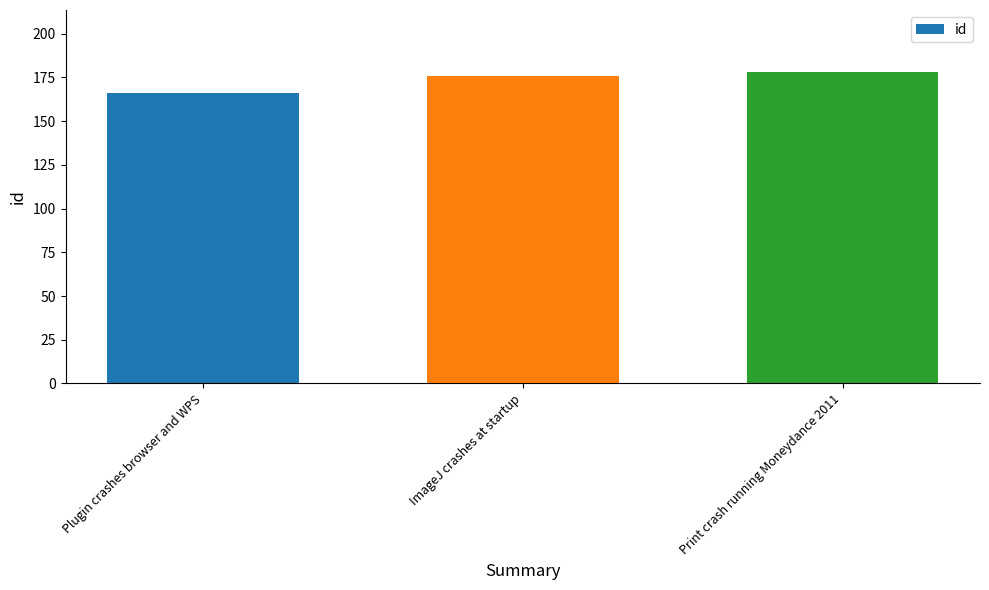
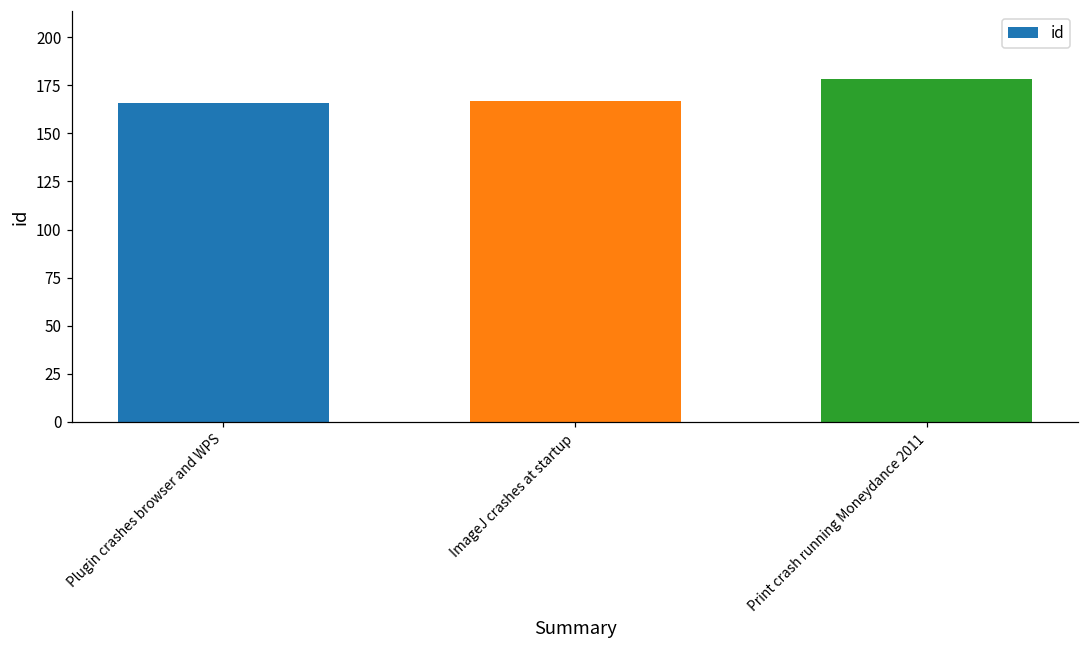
ImageJ crashes at startup: 176 -> 167
